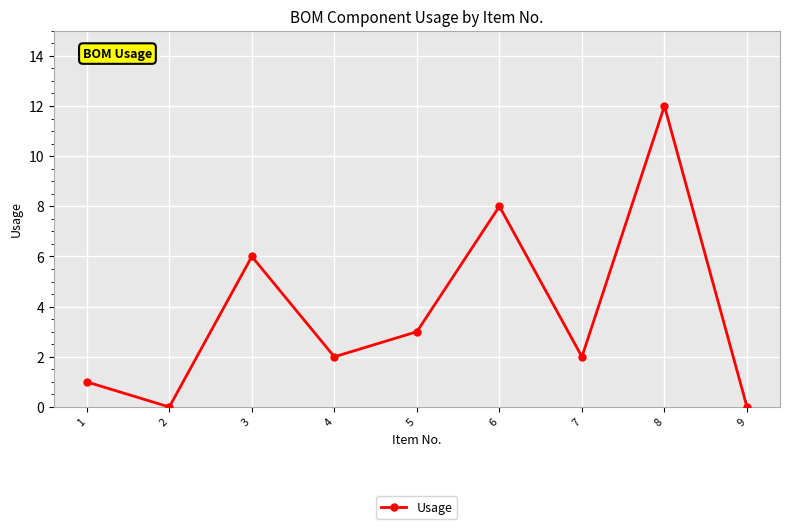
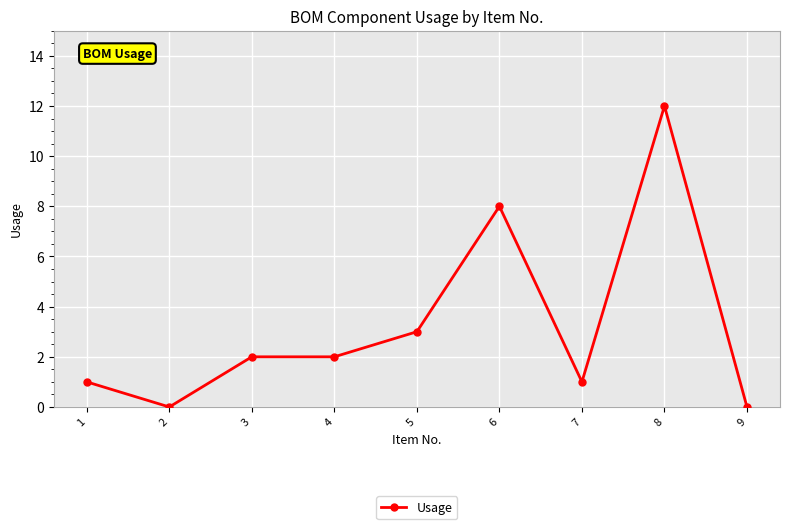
3: 6 -> 2
7: 2 -> 1
